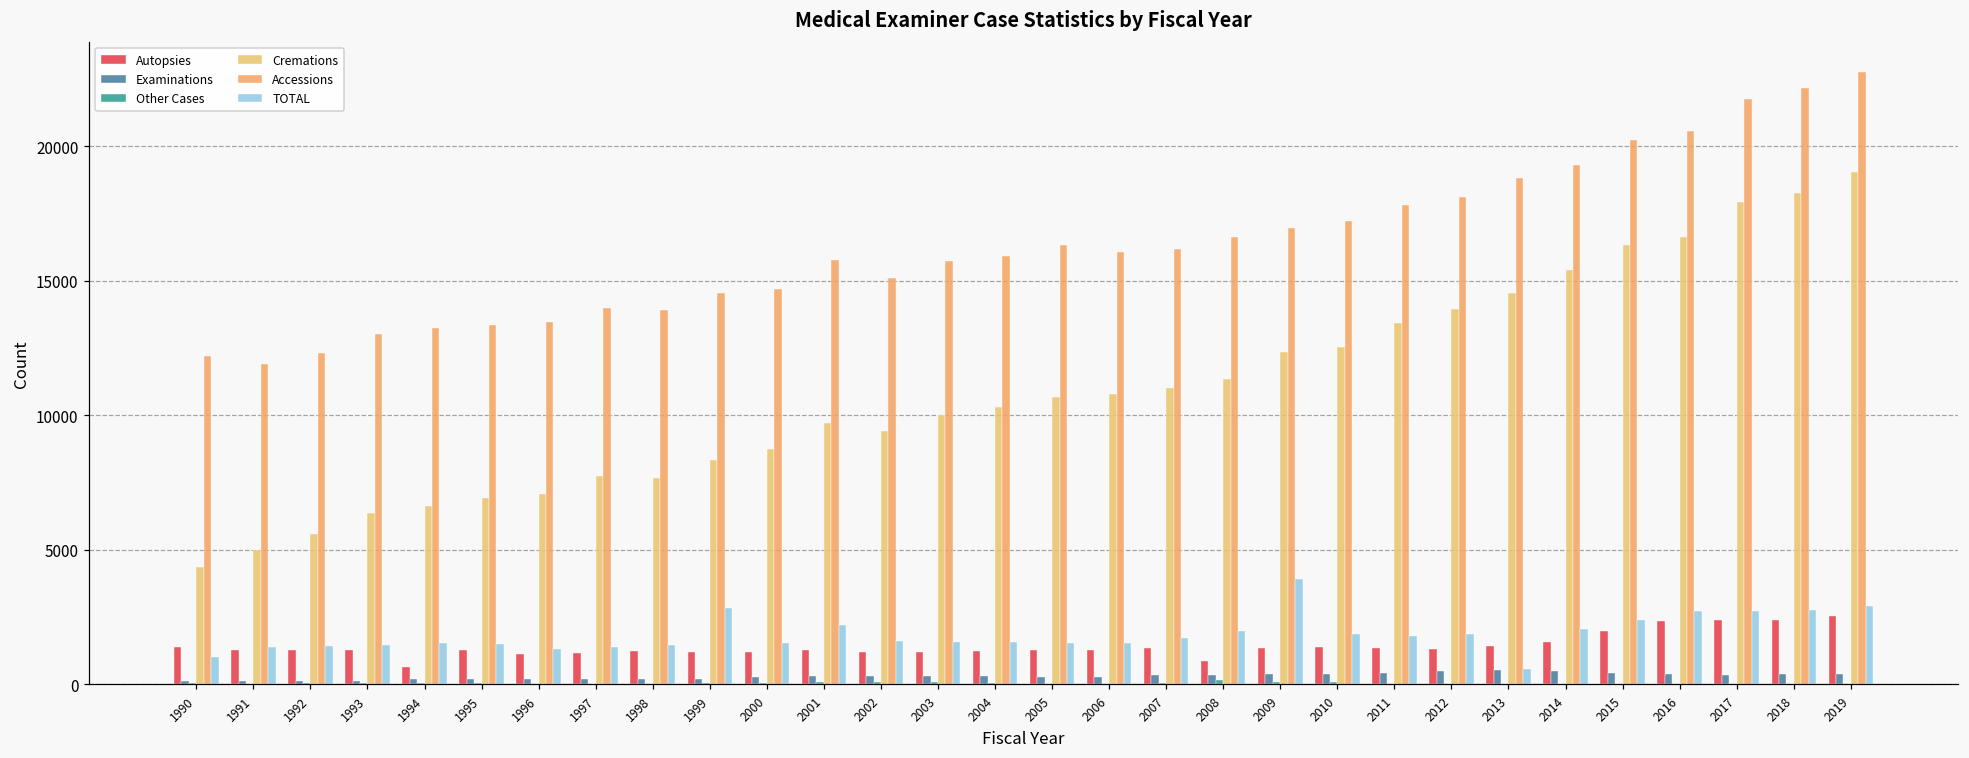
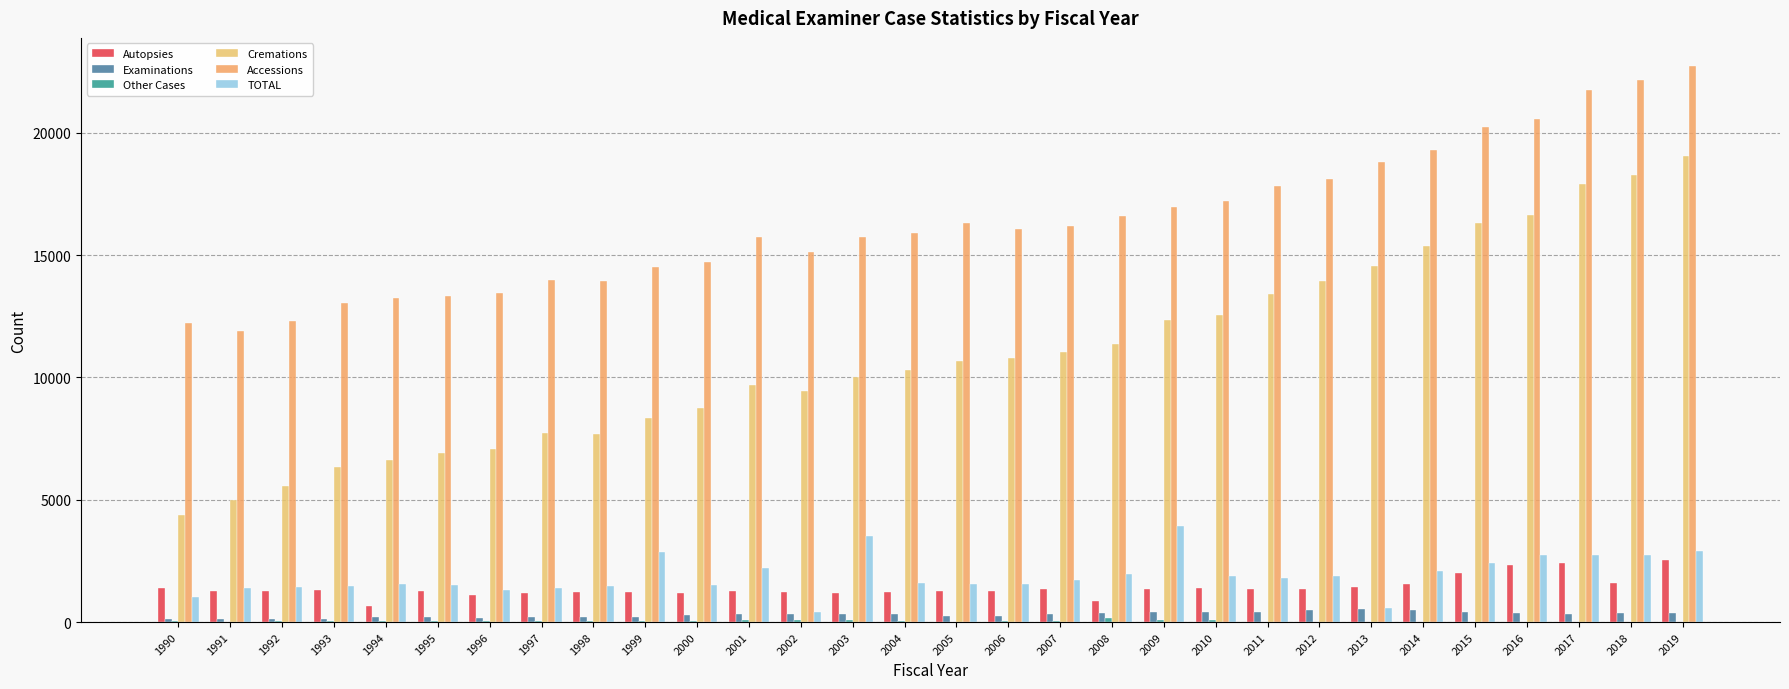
TOTAL, 2002: 1600 -> 400
TOTAL, 2003: 1600 -> 3500
Autopsies, 2018: 2400 -> 1600
